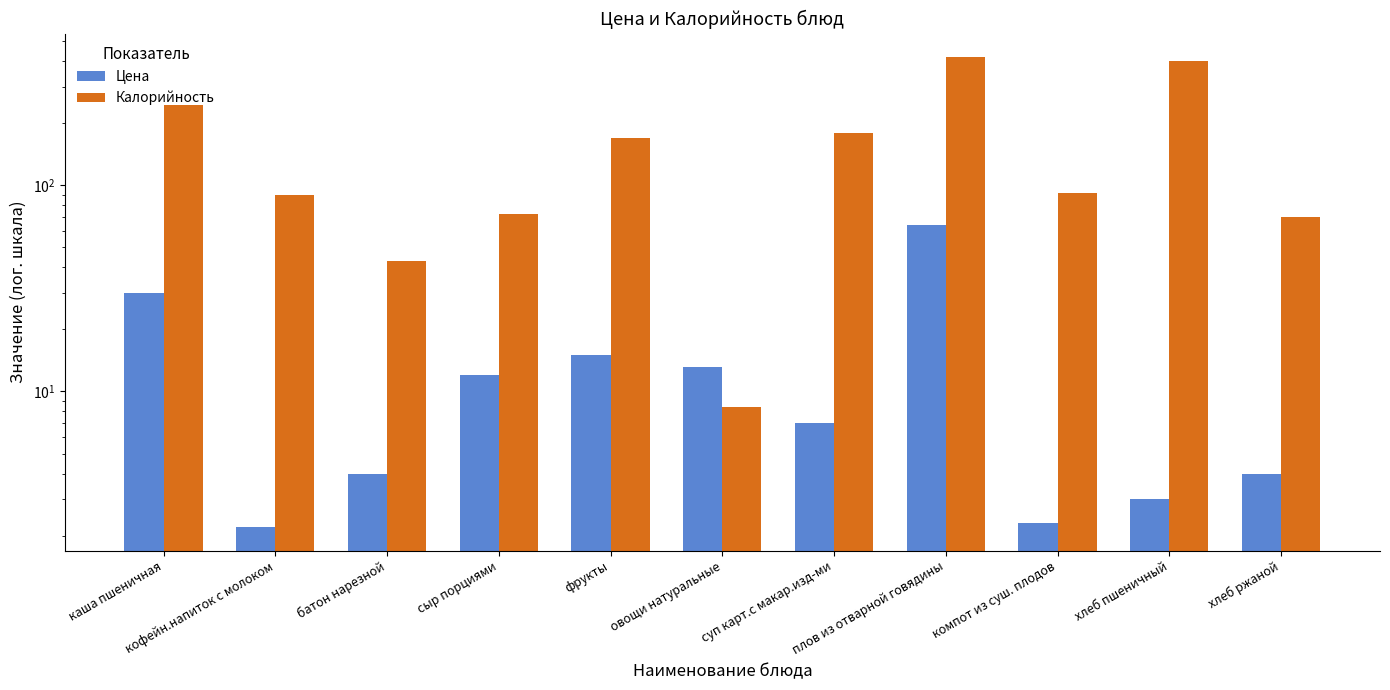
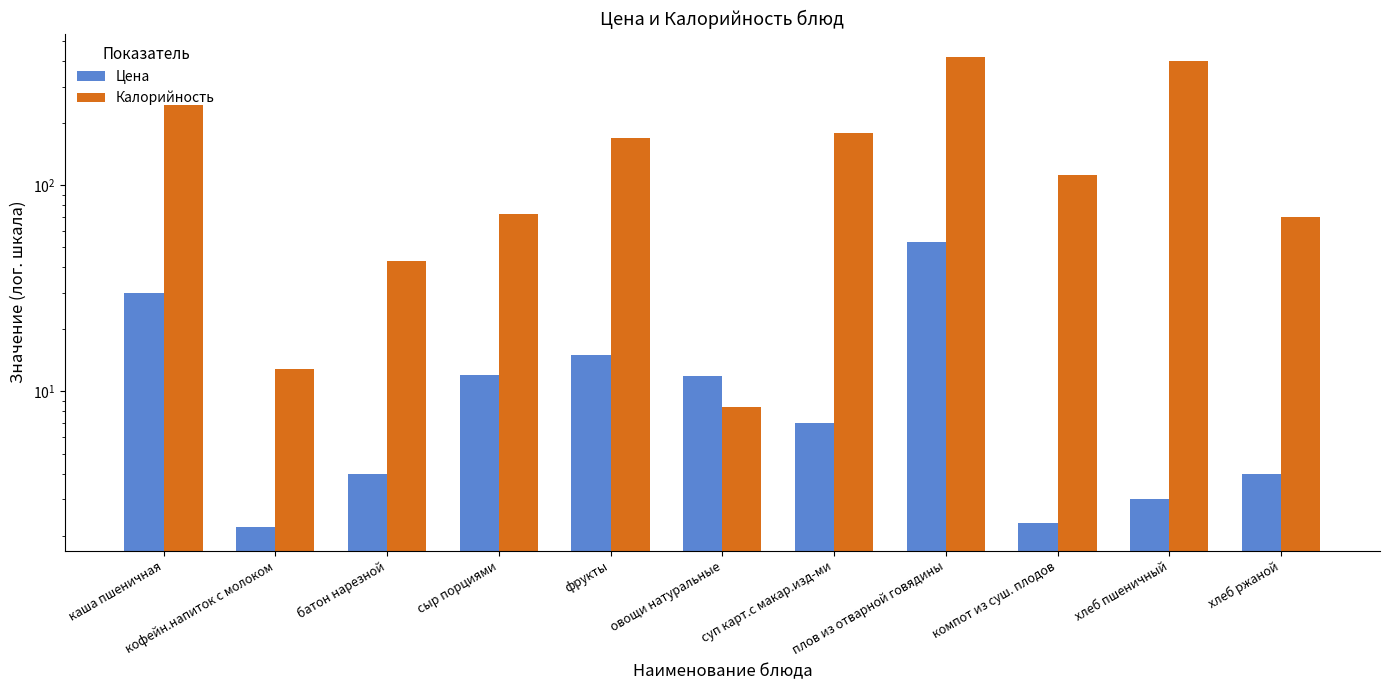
Калорийность, кофейн.напиток с молоком: 89 -> 13
Цена, овощи натуральные: 13 -> 12
Цена, плов из отварной говядины: 64 -> 53
Калорийность, компот из суш. плодов: 90 -> 110
